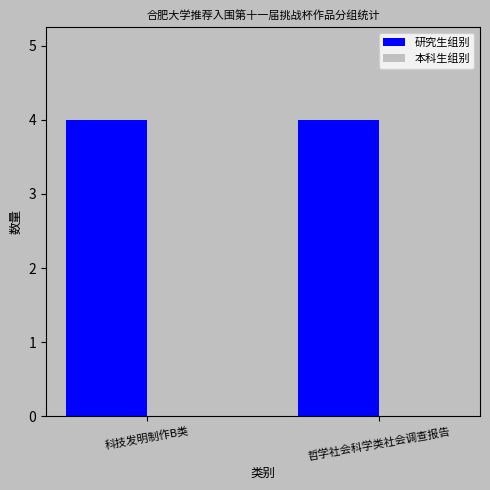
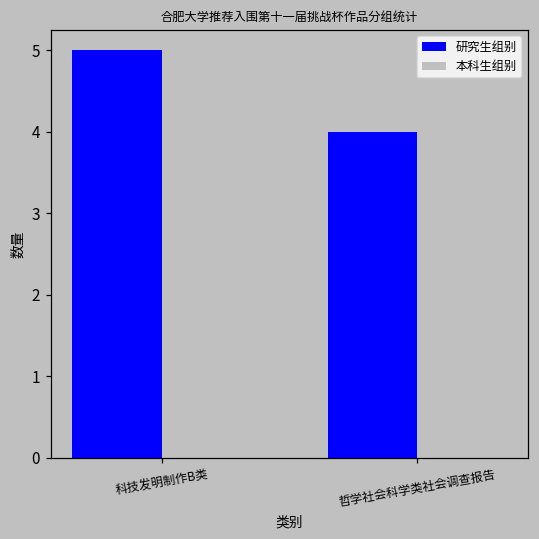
研究生组别, 科技发明制作B类: 4 -> 5
